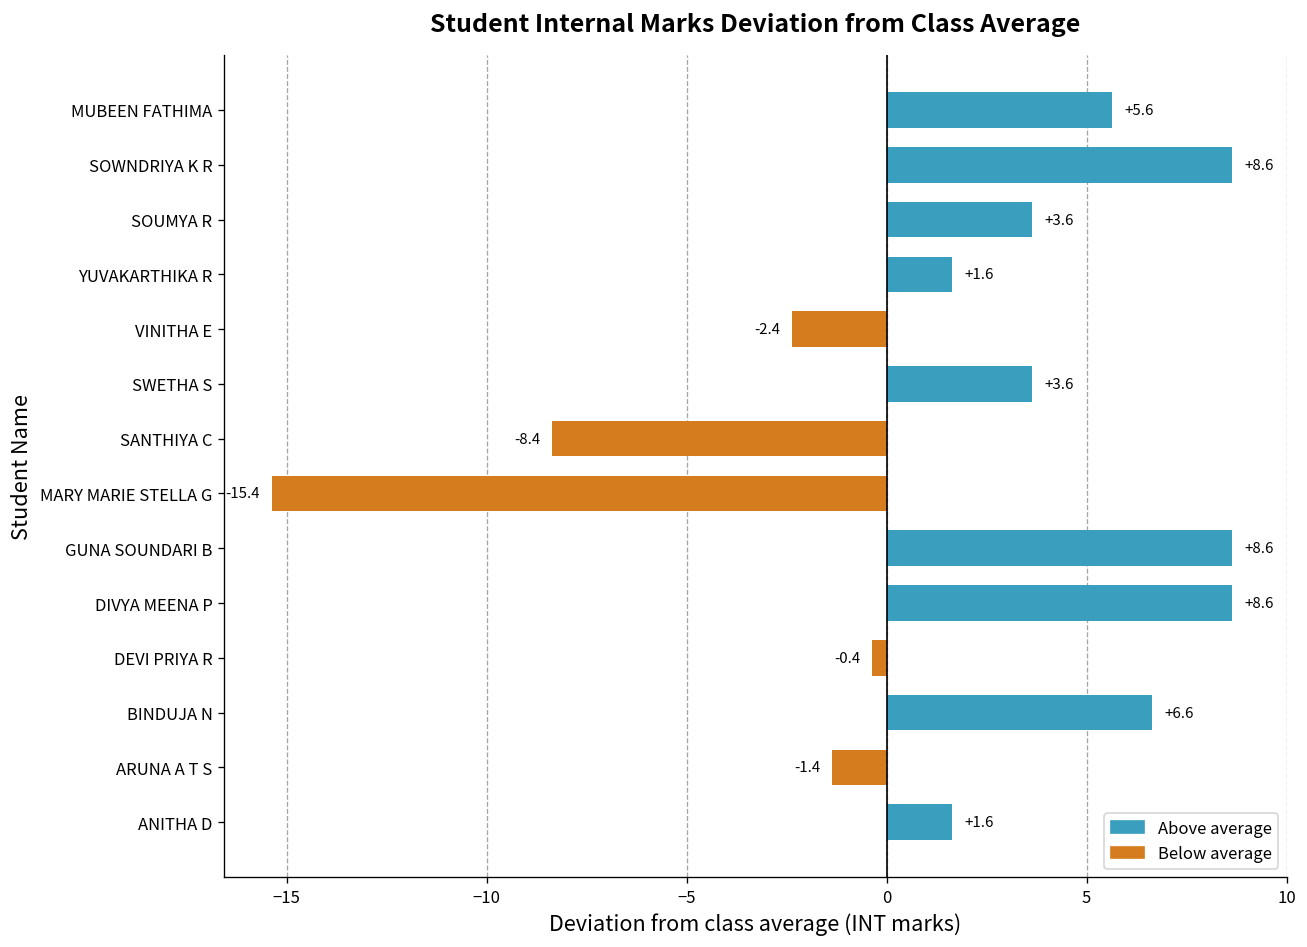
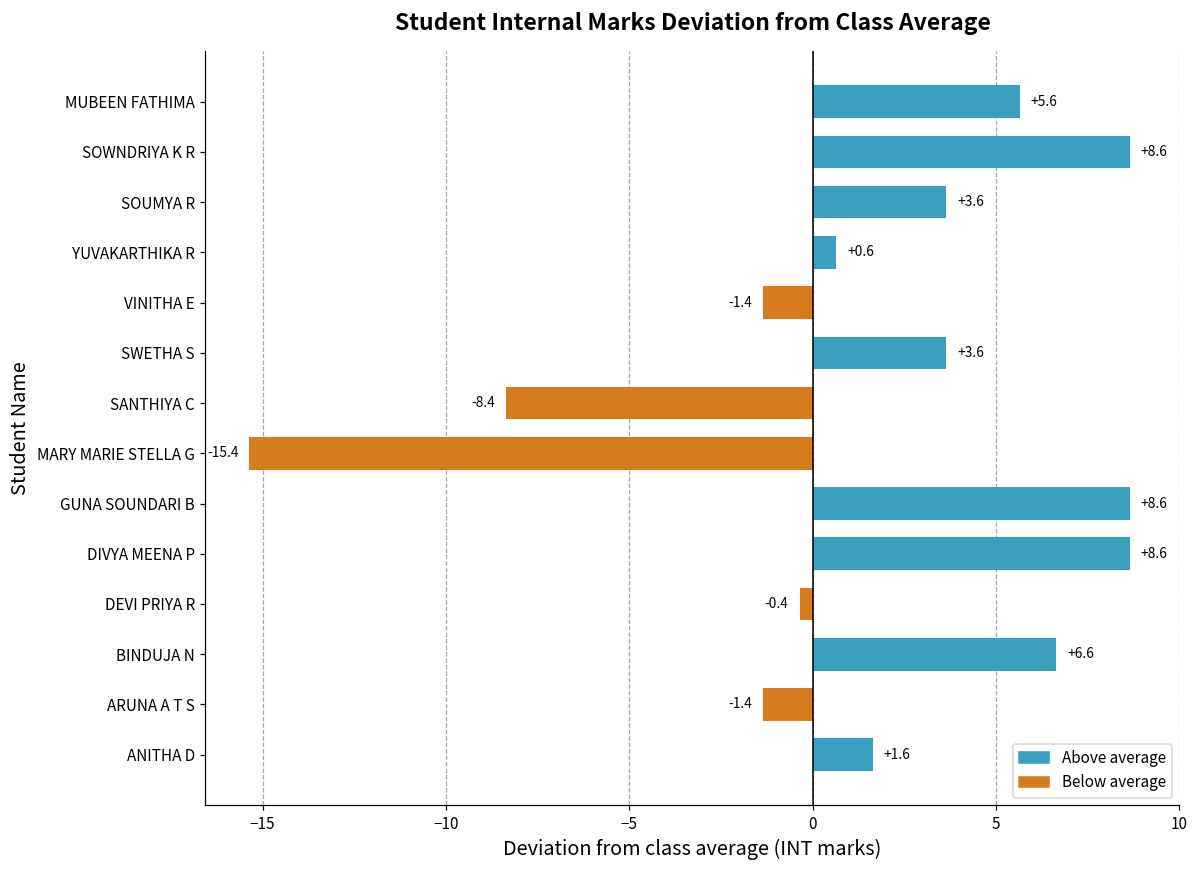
YUVAKARTHIKA R: +1.6 -> +0.6
VINITHA E: -2.4 -> -1.4
